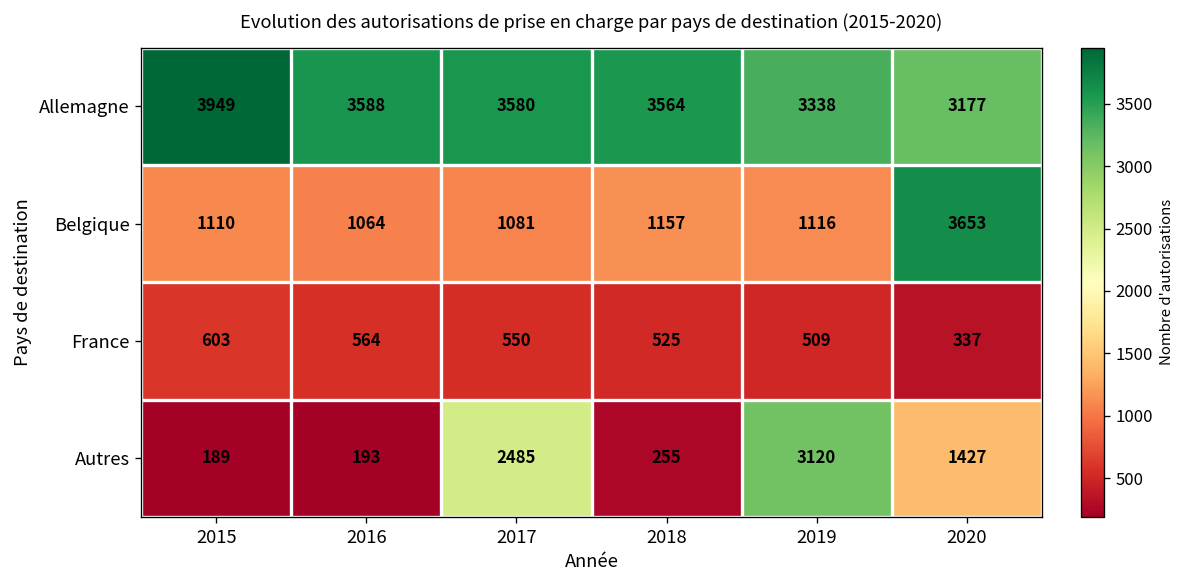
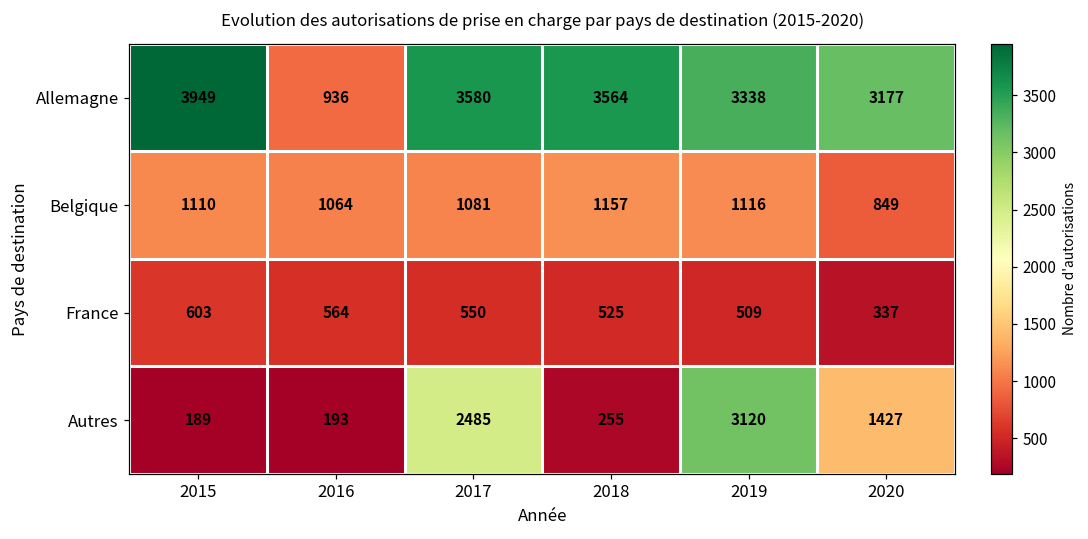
Allemagne, 2016: 3588 -> 936
Belgique, 2020: 3653 -> 849
